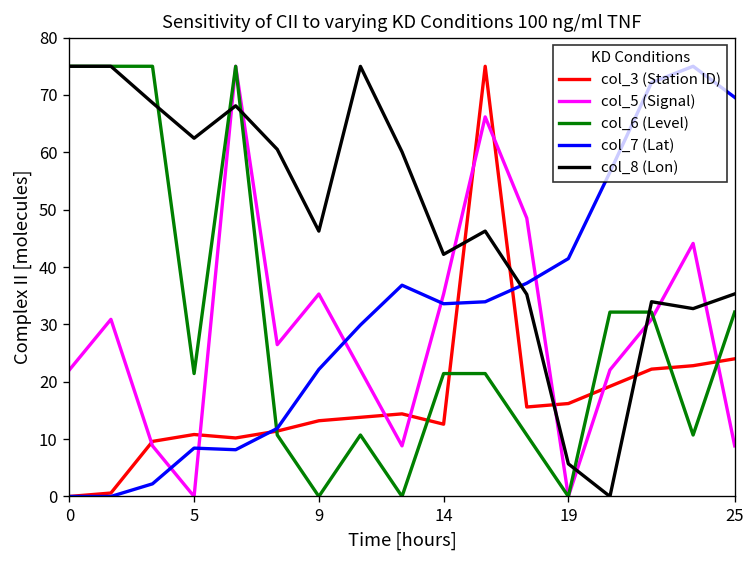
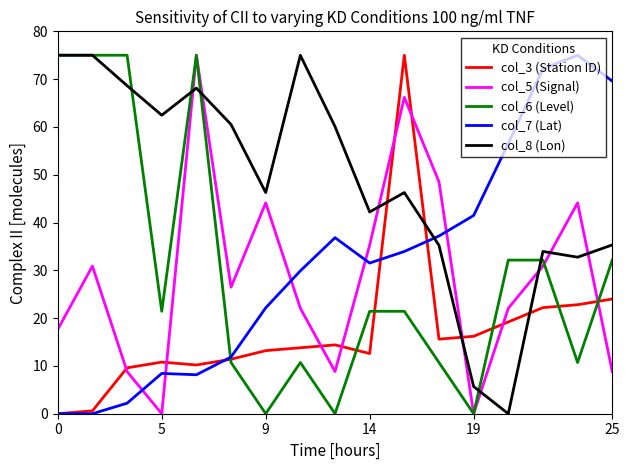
col_5 (Signal), 0: 22 -> 18
col_5 (Signal), 9: 35 -> 44
col_7 (Lat), 14: 34 -> 32
